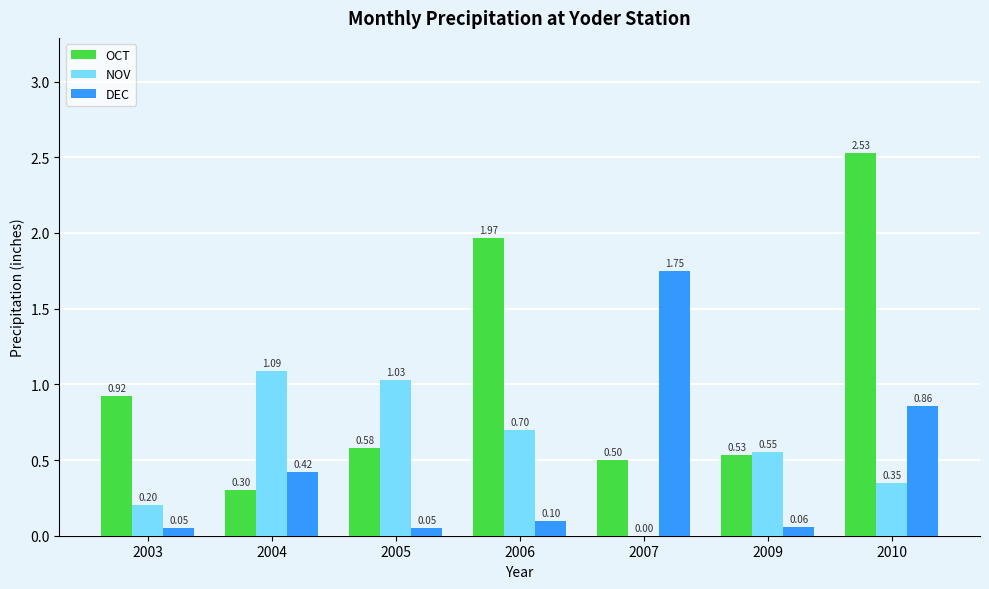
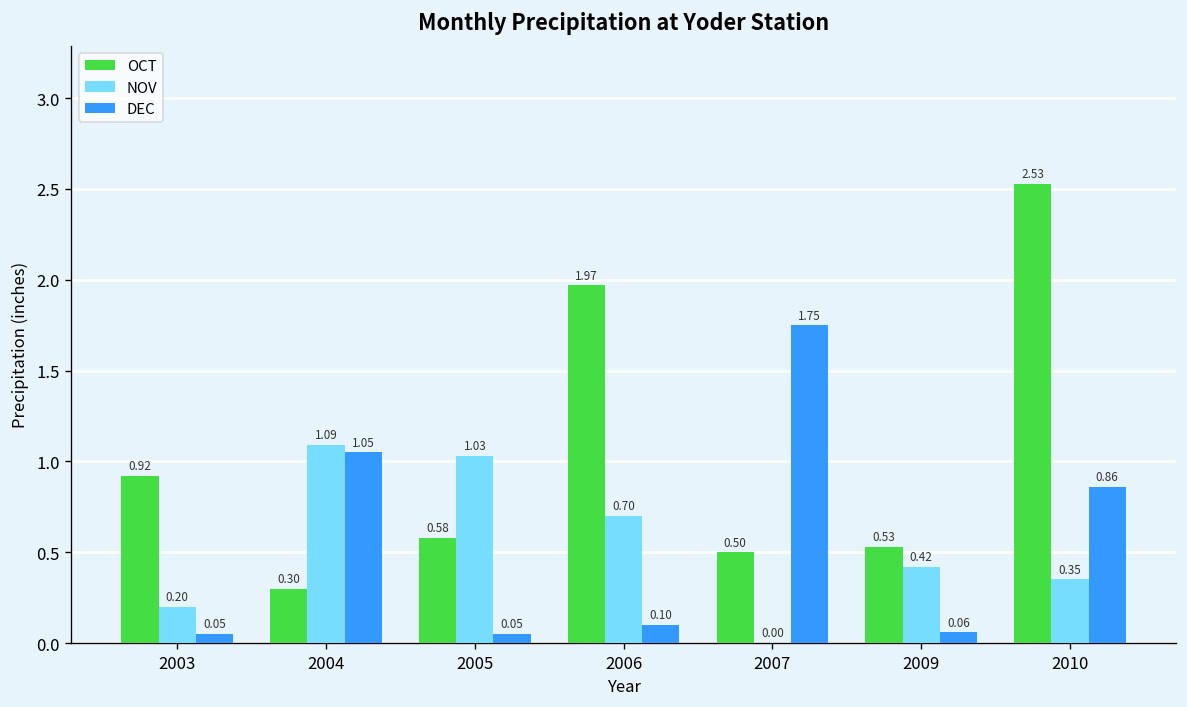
DEC, 2004: 0.42 -> 1.05
NOV, 2009: 0.55 -> 0.42
